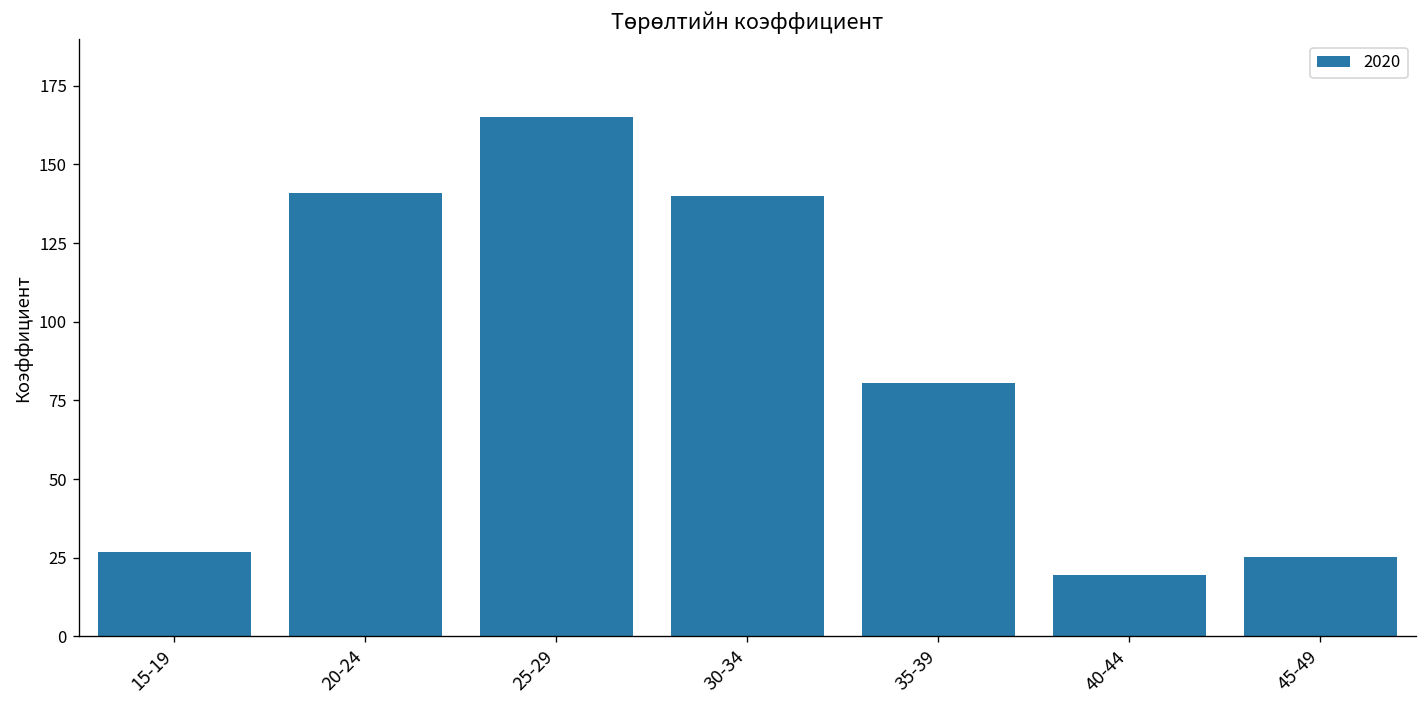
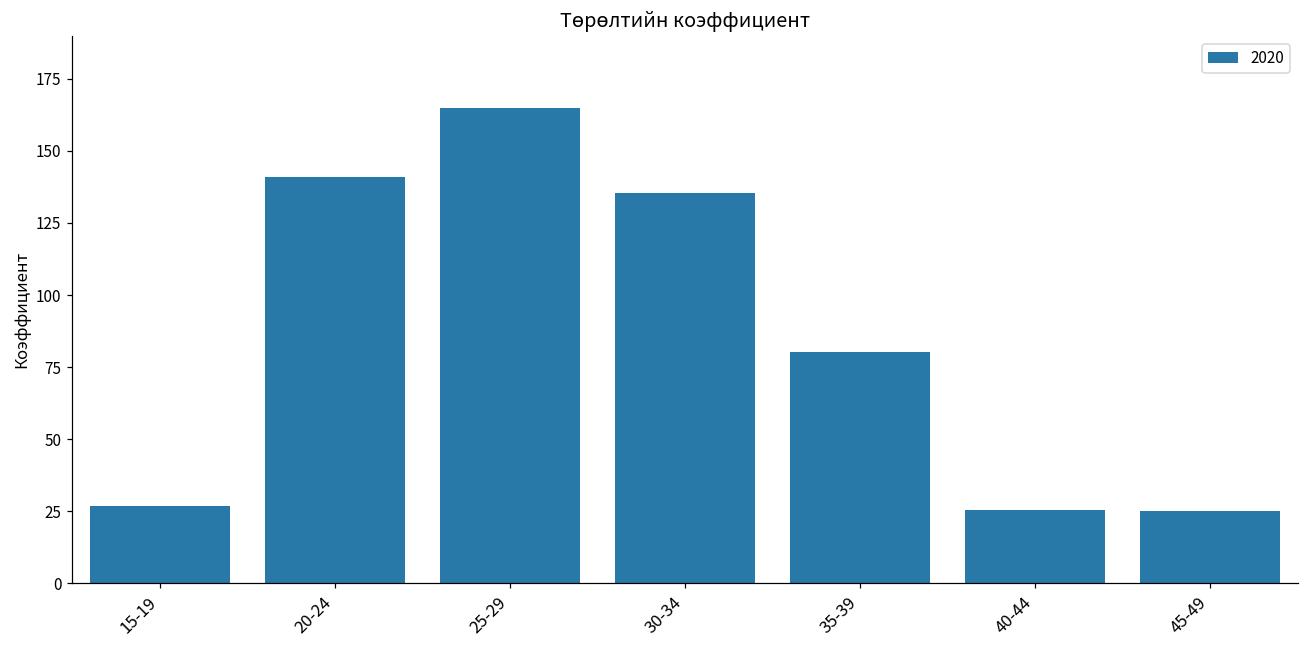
30-34: 140 -> 135
40-44: 20 -> 25
